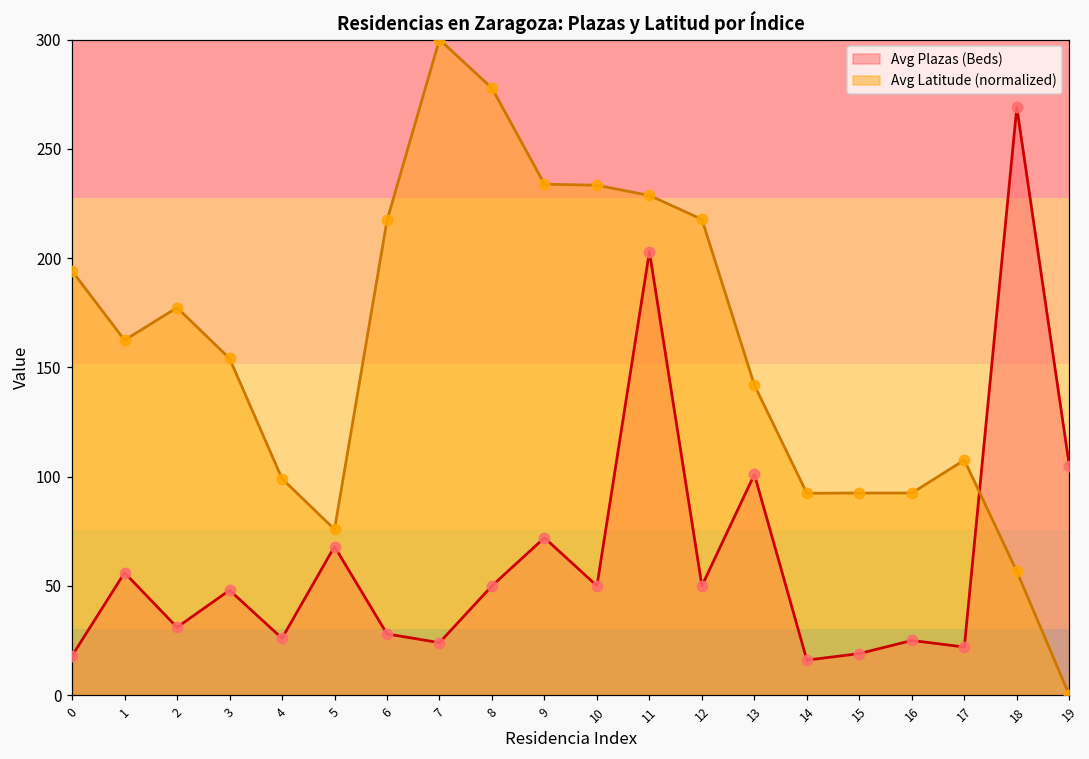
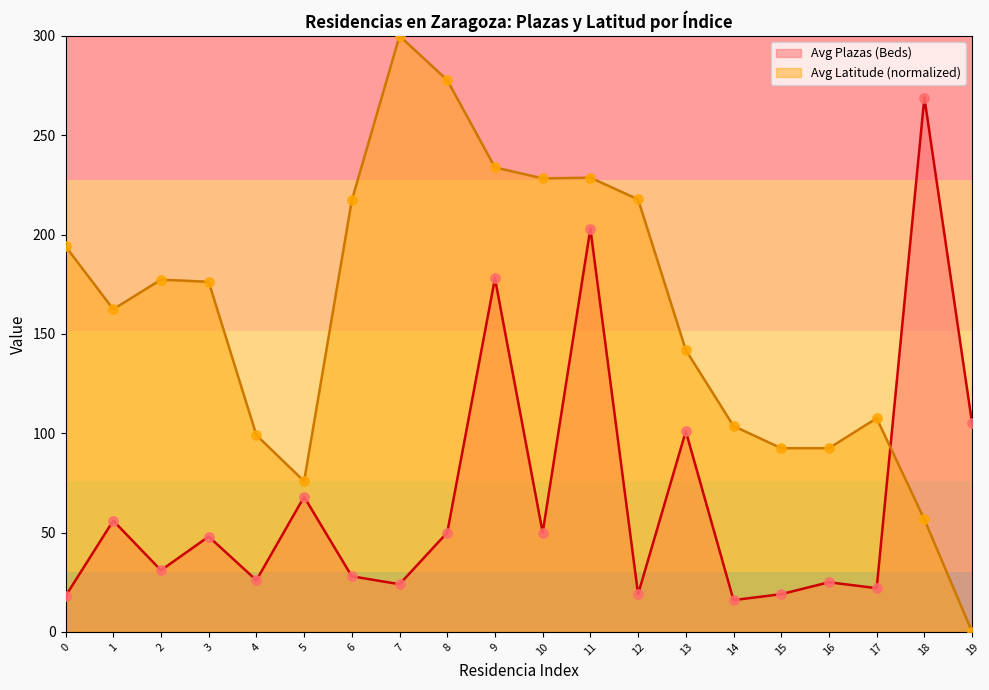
Avg Latitude (normalized), 3: 154 -> 176
Avg Plazas (Beds), 9: 72 -> 178
Avg Latitude (normalized), 10: 233 -> 228
Avg Plazas (Beds), 12: 50 -> 19
Avg Latitude (normalized), 14: 92 -> 104
